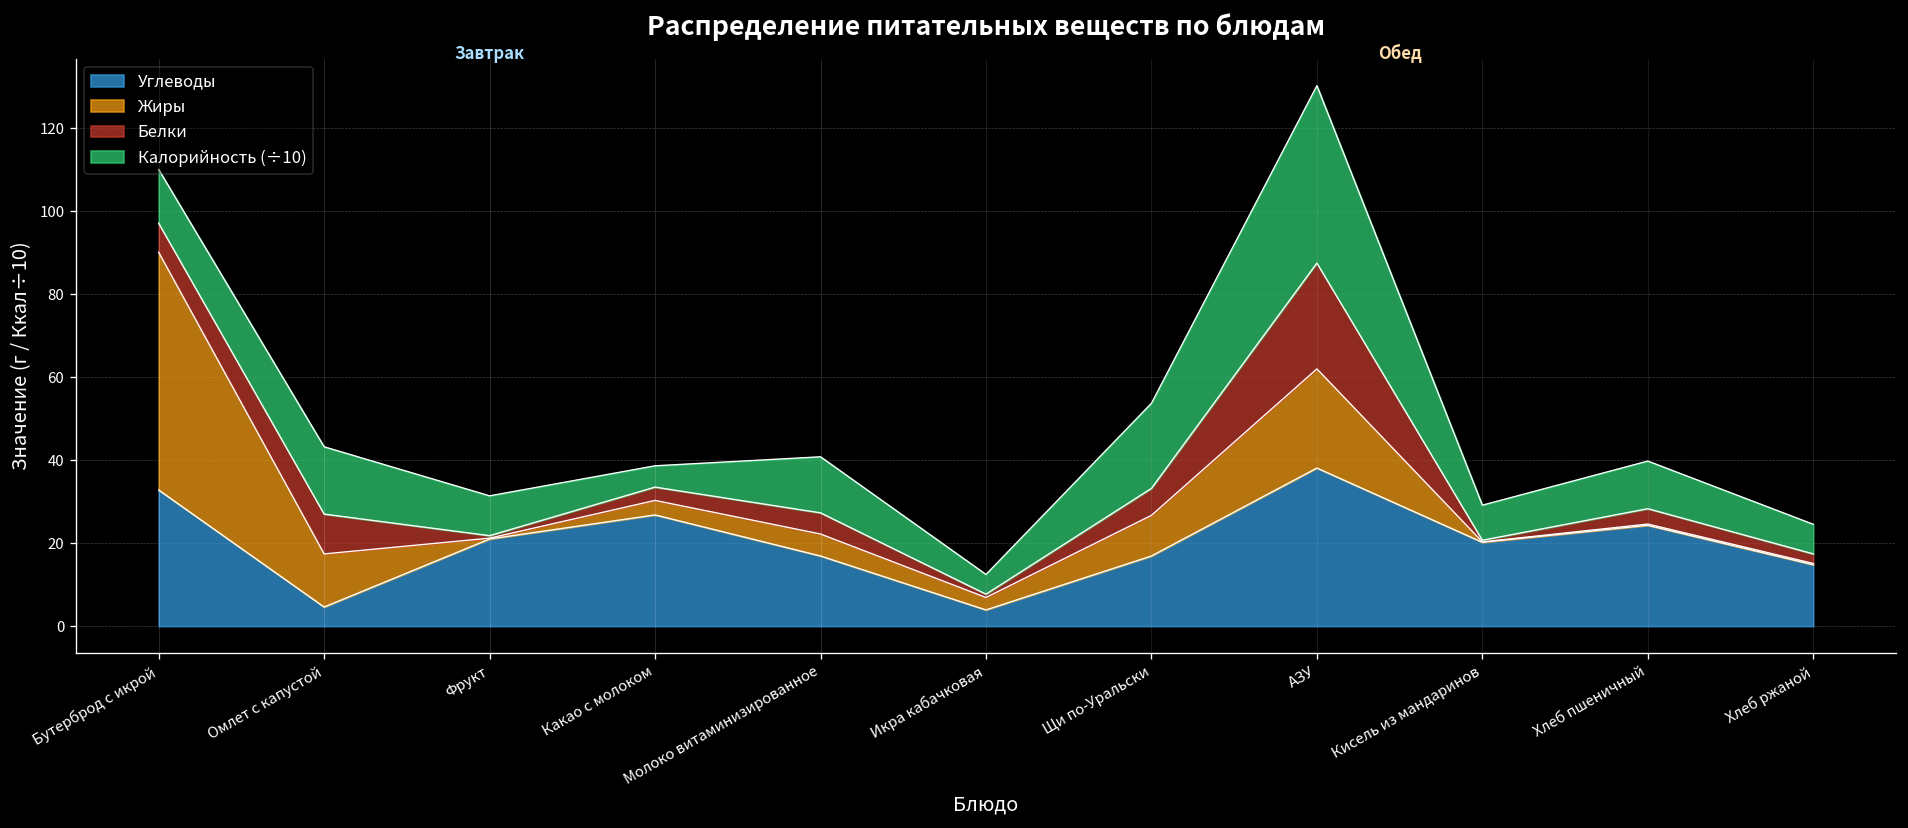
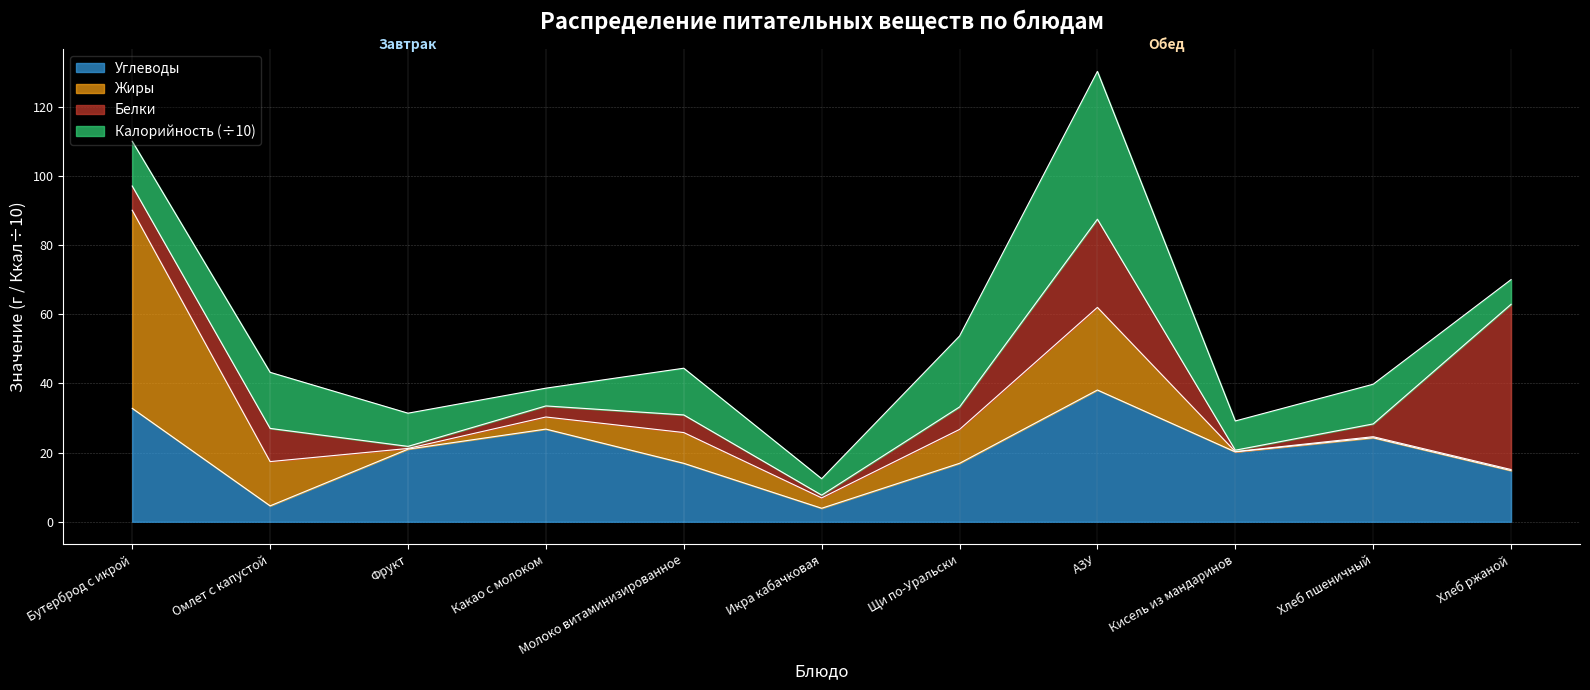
Жиры, Молоко витаминизированное: 5 -> 9
Белки, Хлеб ржаной: 2 -> 48
